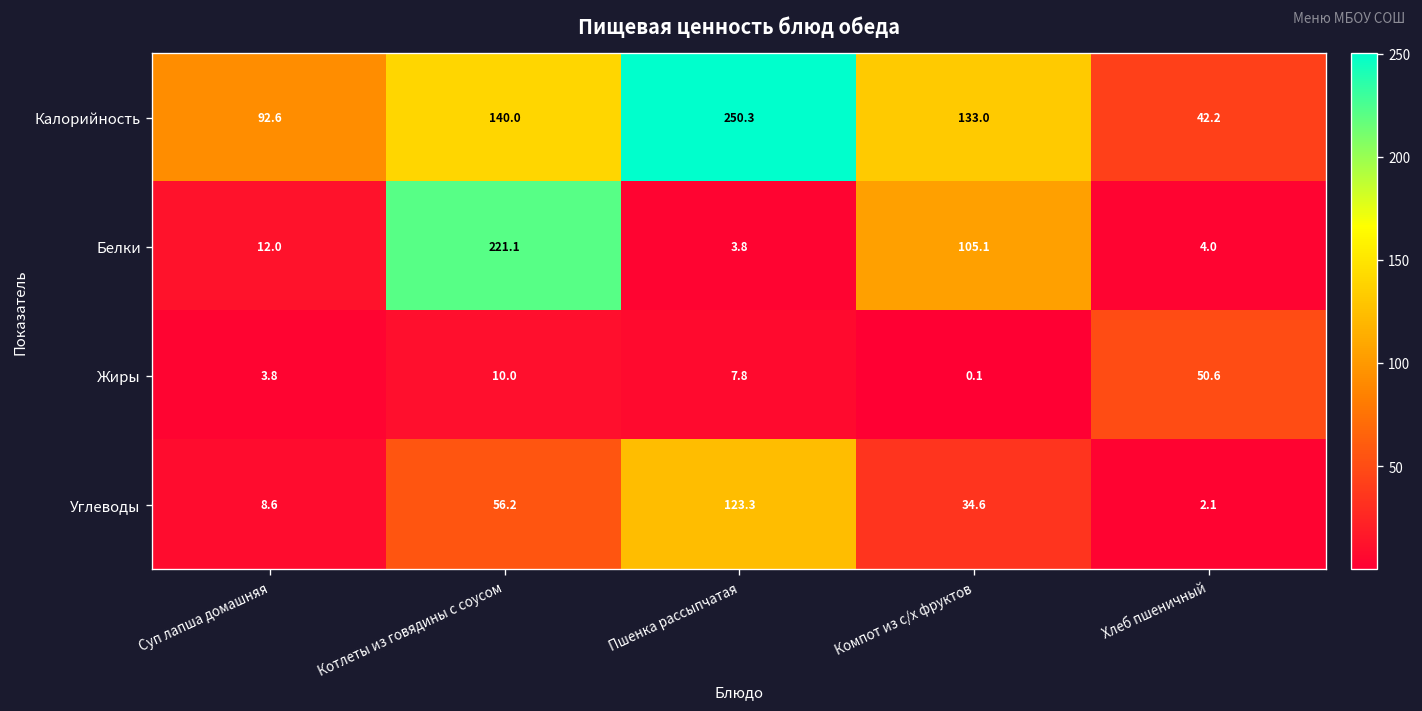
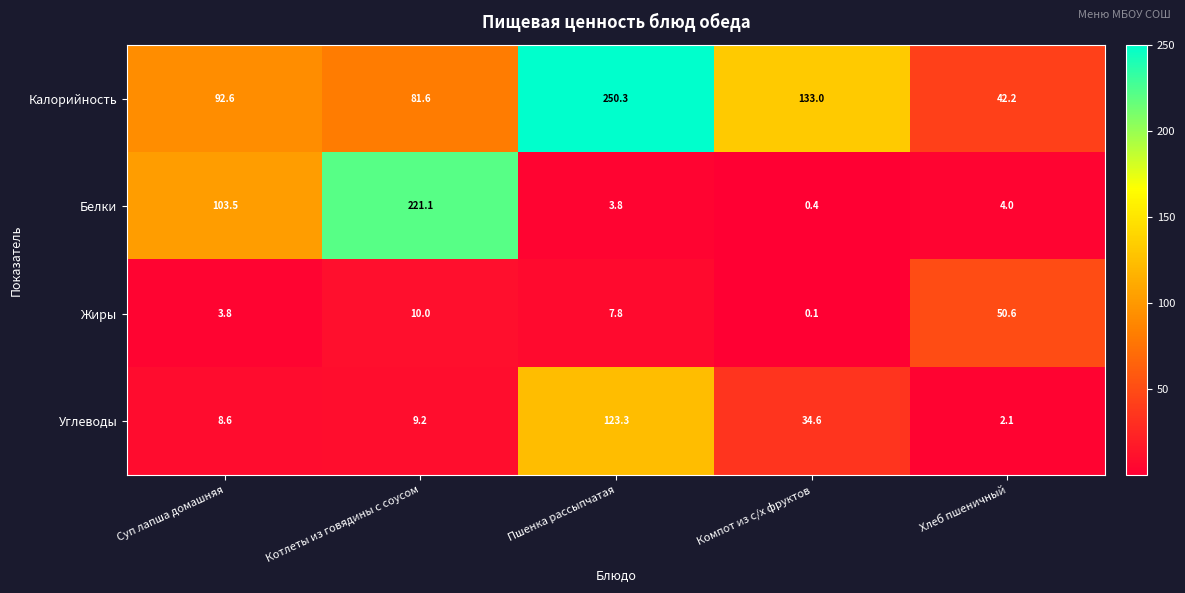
Калорийность, Котлеты из говядины с соусом: 140.0 -> 81.6
Белки, Суп лапша домашняя: 12.0 -> 103.5
Белки, Компот из с/х фруктов: 105.1 -> 0.4
Углеводы, Котлеты из говядины с соусом: 56.2 -> 9.2
